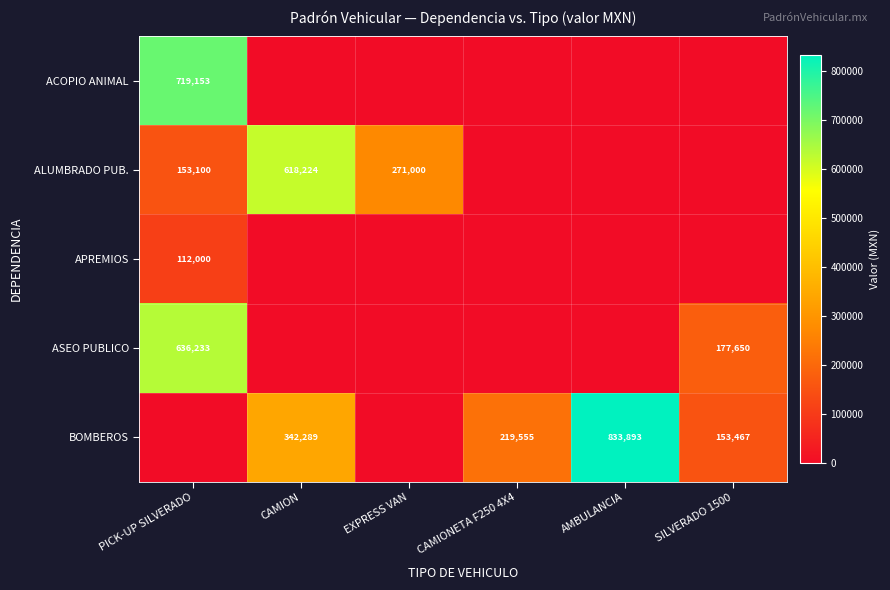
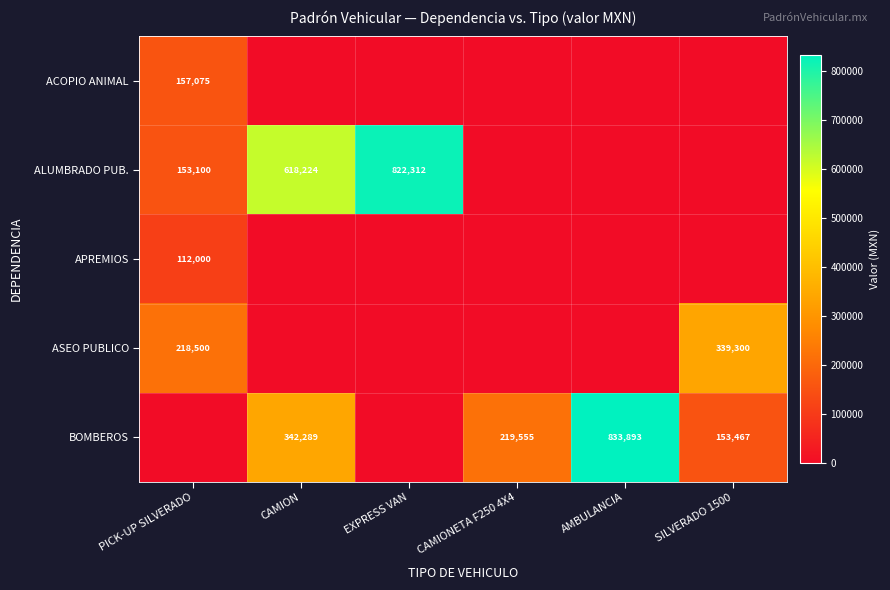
ACOPIO ANIMAL, PICK-UP SILVERADO: 719,153 -> 157,075
ALUMBRADO PUB., EXPRESS VAN: 271,000 -> 822,312
ASEO PUBLICO, PICK-UP SILVERADO: 636,233 -> 218,500
ASEO PUBLICO, SILVERADO 1500: 177,650 -> 339,300
